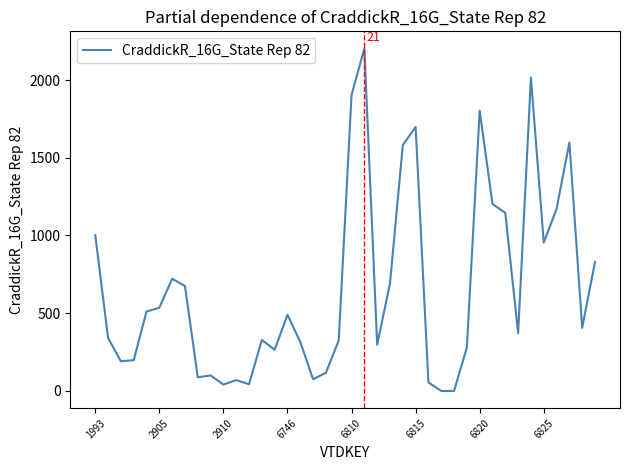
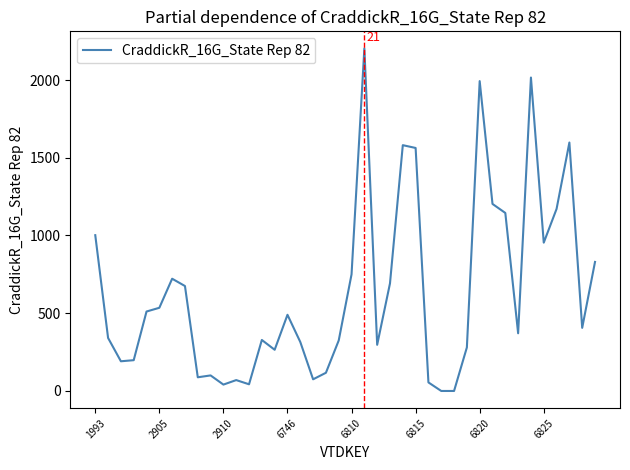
6810: 1900 -> 750
6815: 1700 -> 1560
6820: 1800 -> 1990
